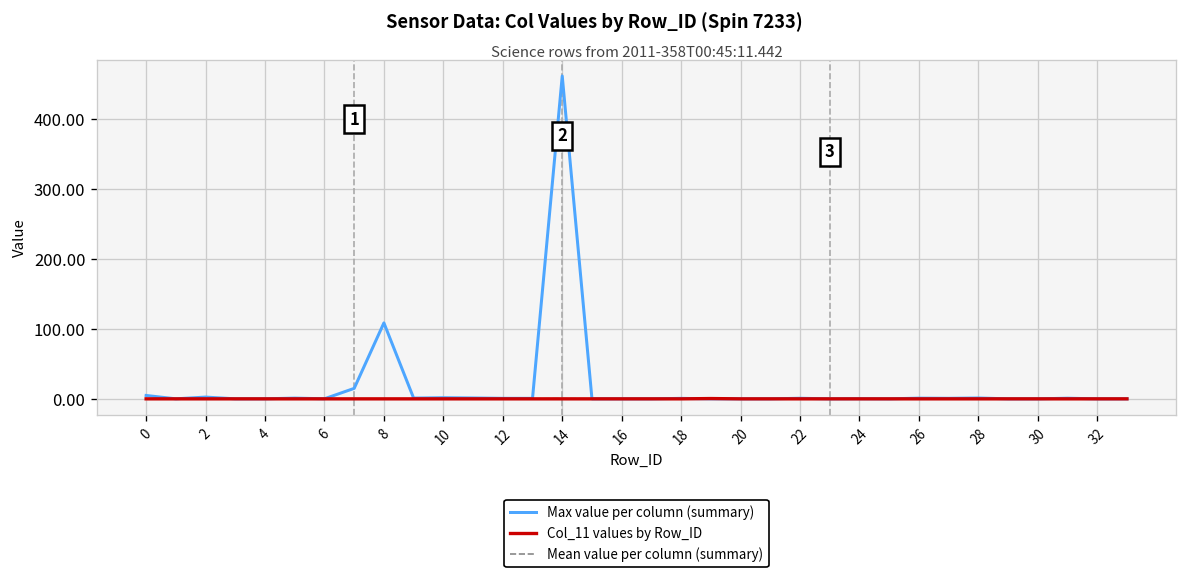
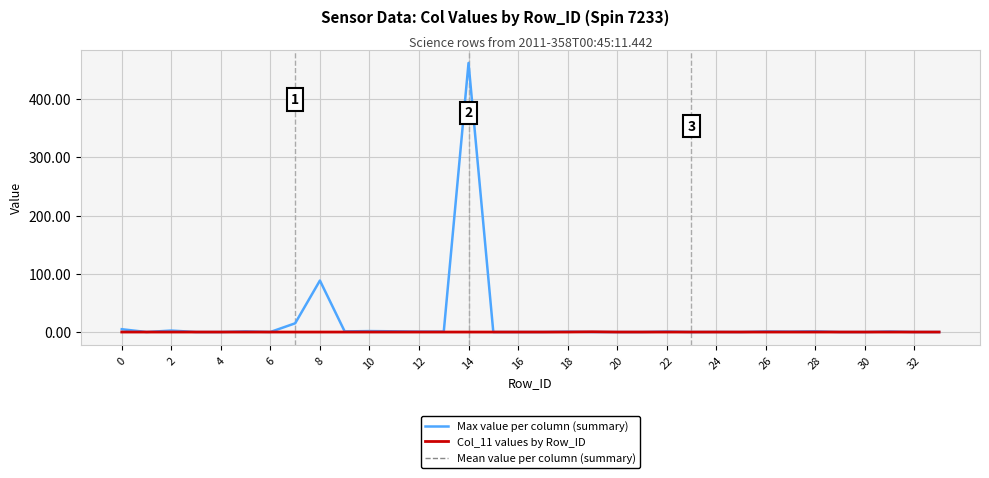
Max value per column (summary), 8: 110 -> 90
